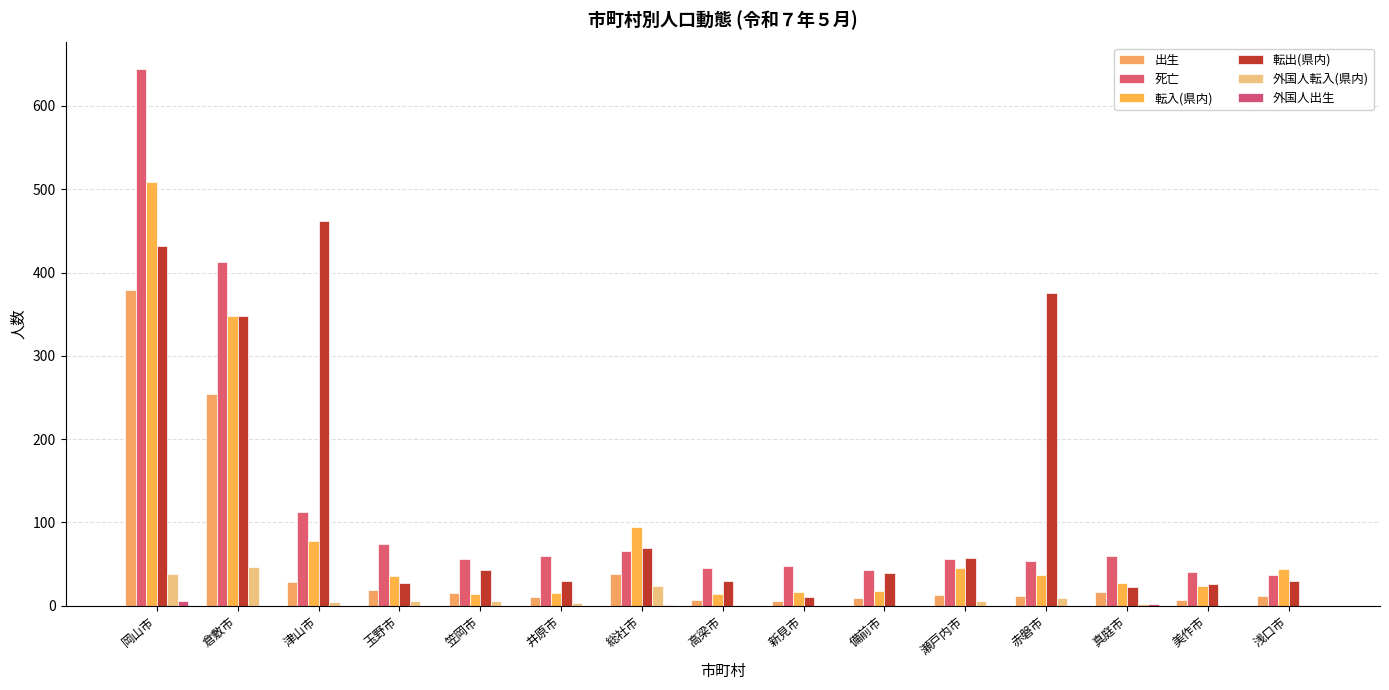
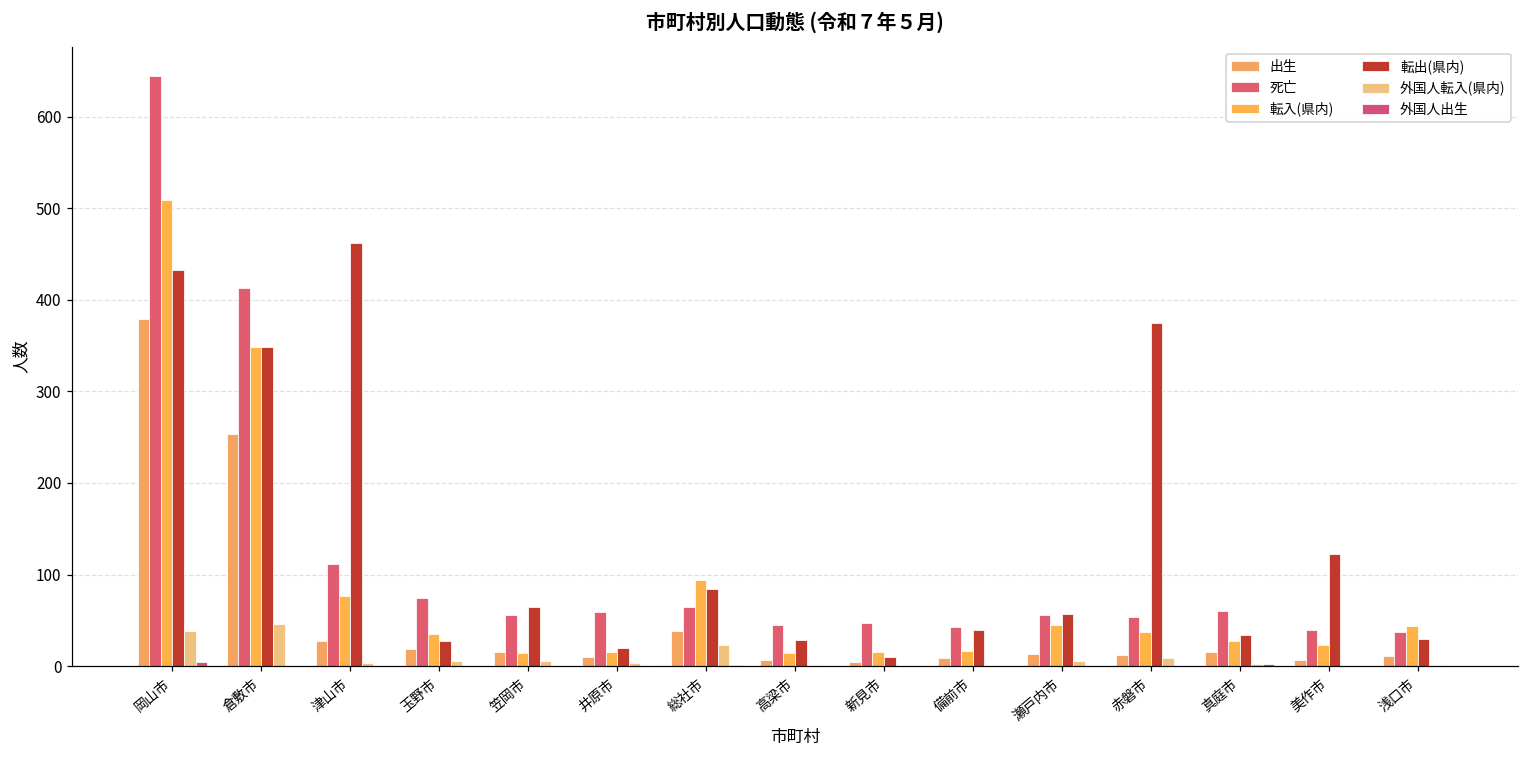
転出(県内), 笠岡市: 40 -> 70
転出(県内), 井原市: 30 -> 20
転出(県内), 総社市: 70 -> 80
転出(県内), 真庭市: 20 -> 30
転出(県内), 美作市: 30 -> 120
